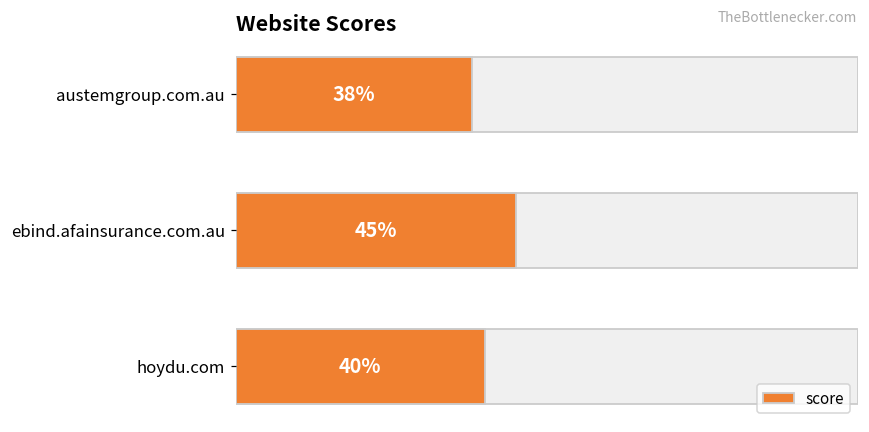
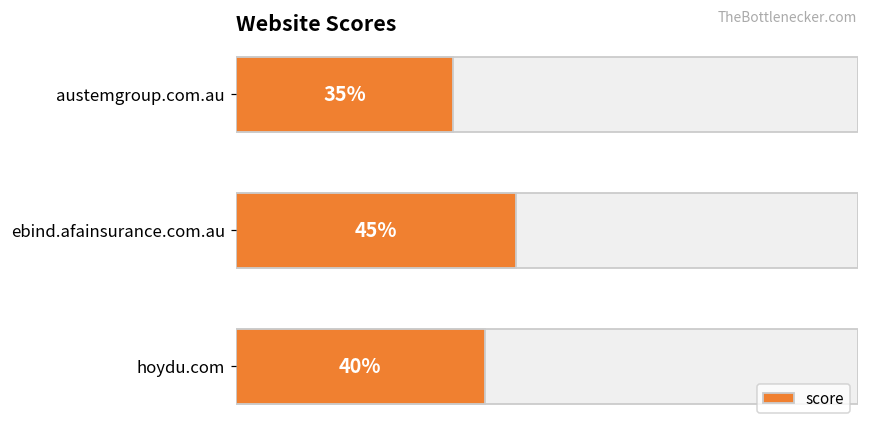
score, austemgroup.com.au: 38% -> 35%
